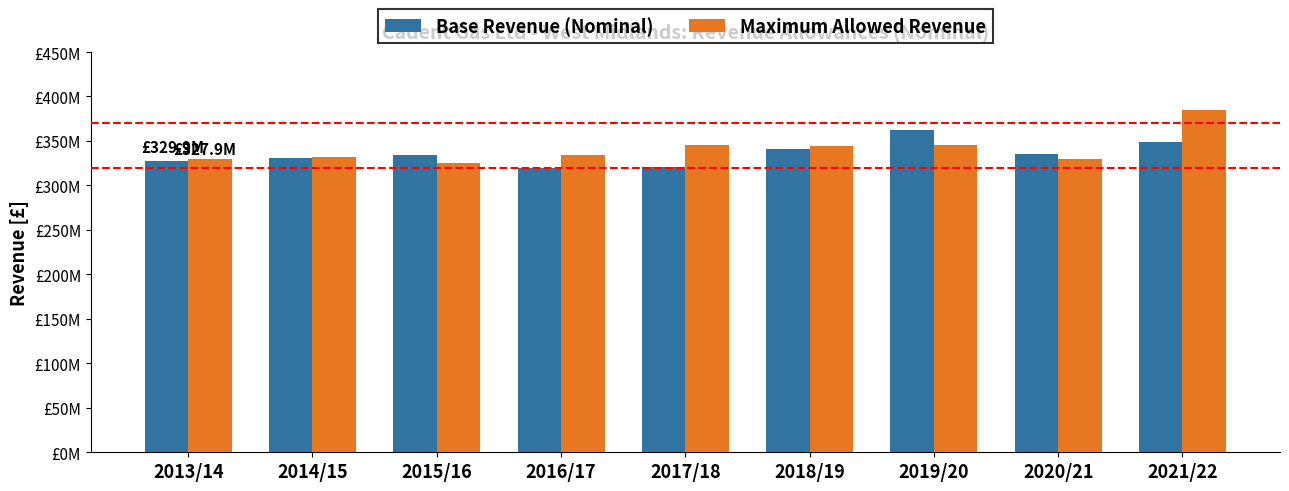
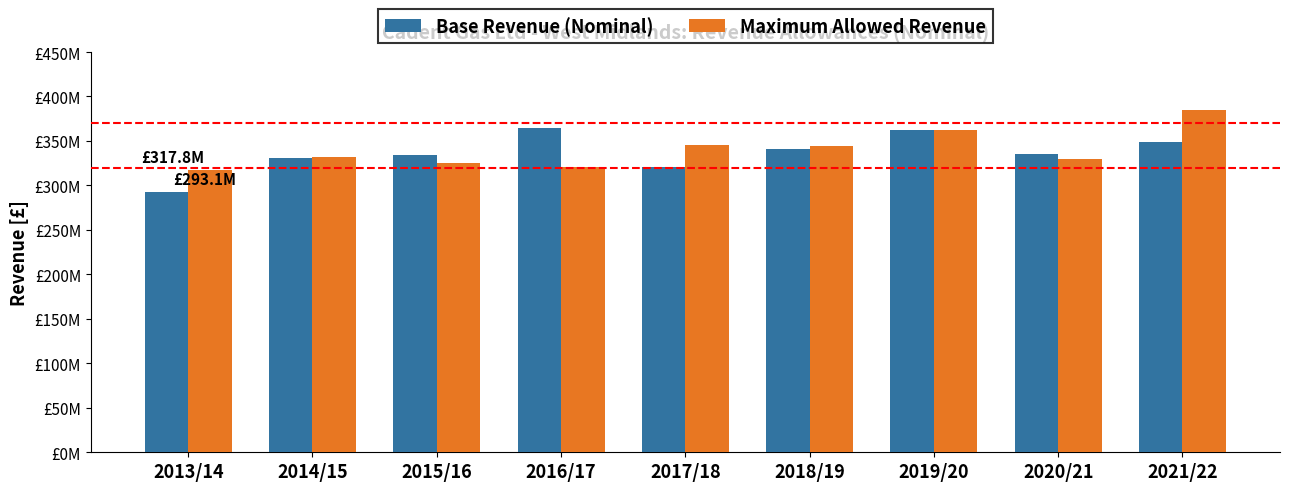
Base Revenue (Nominal), 2013/14: £327.9M -> £293.1M
Maximum Allowed Revenue, 2013/14: £329.9M -> £317.8M
Base Revenue (Nominal), 2016/17: £320000000 -> £360000000
Maximum Allowed Revenue, 2016/17: £330000000 -> £320000000
Maximum Allowed Revenue, 2019/20: £350000000 -> £360000000
